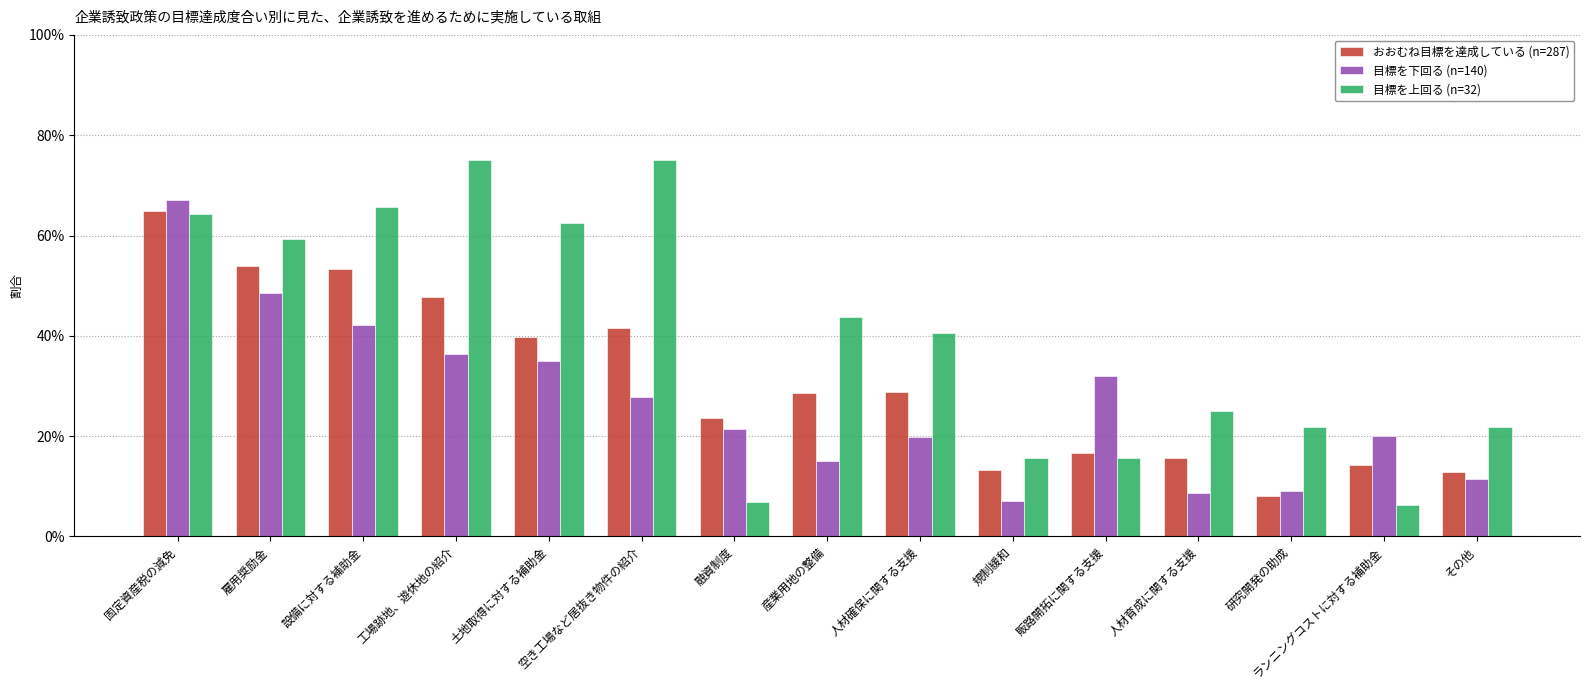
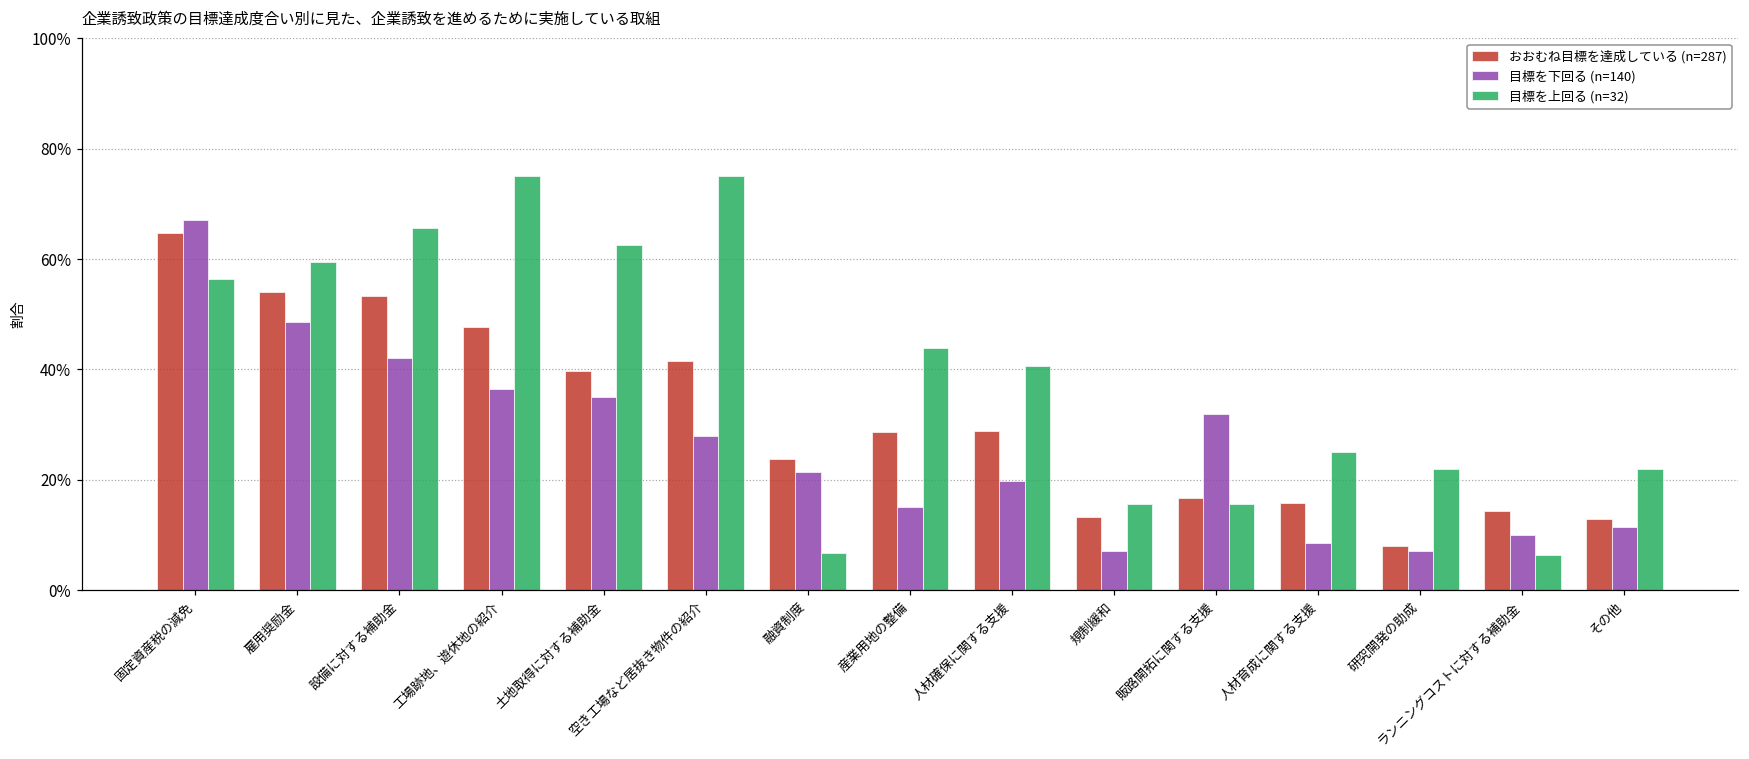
目標を上回る (n=32), 固定資産税の減免: 64% -> 56%
目標を下回る (n=140), 研究開発の助成: 9% -> 7%
目標を下回る (n=140), ランニングコストに対する補助金: 20% -> 10%
